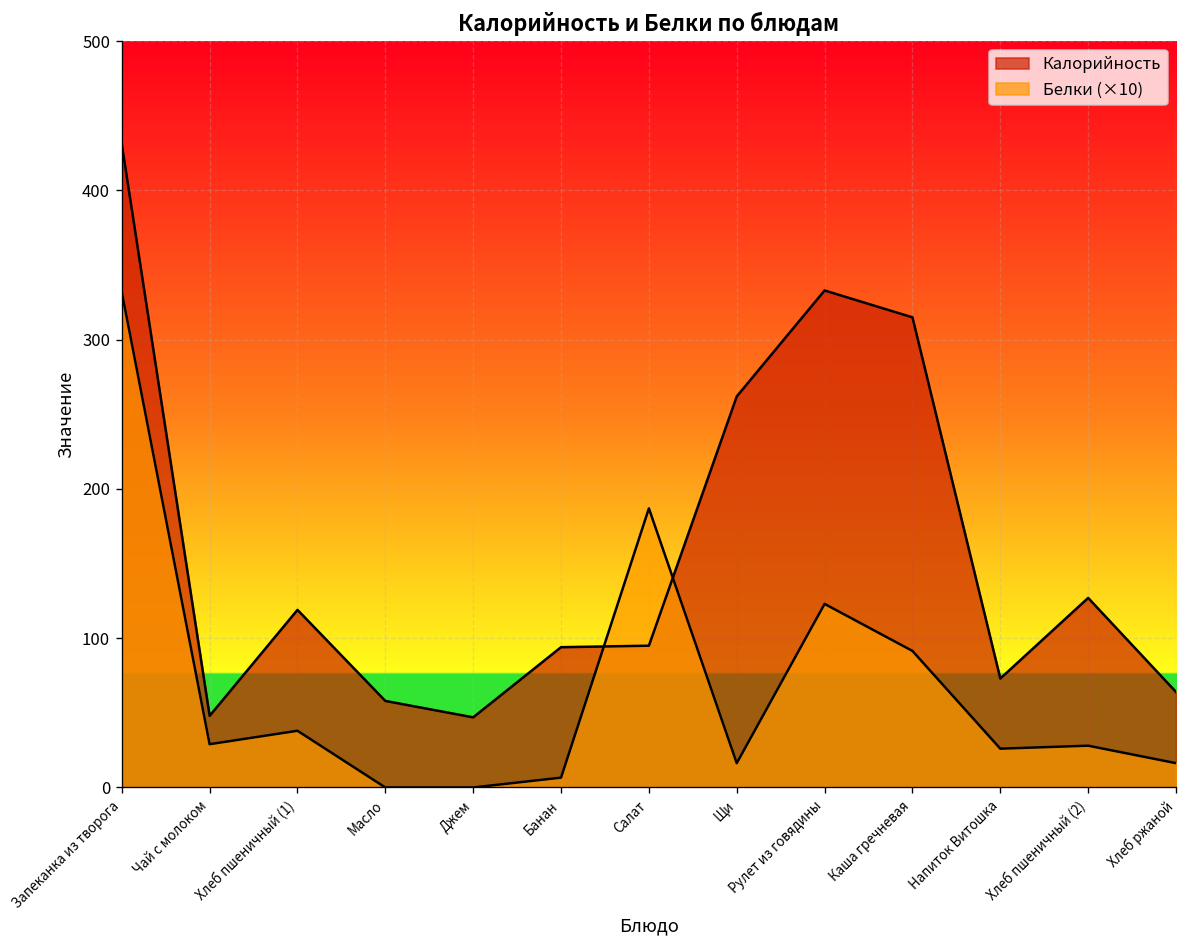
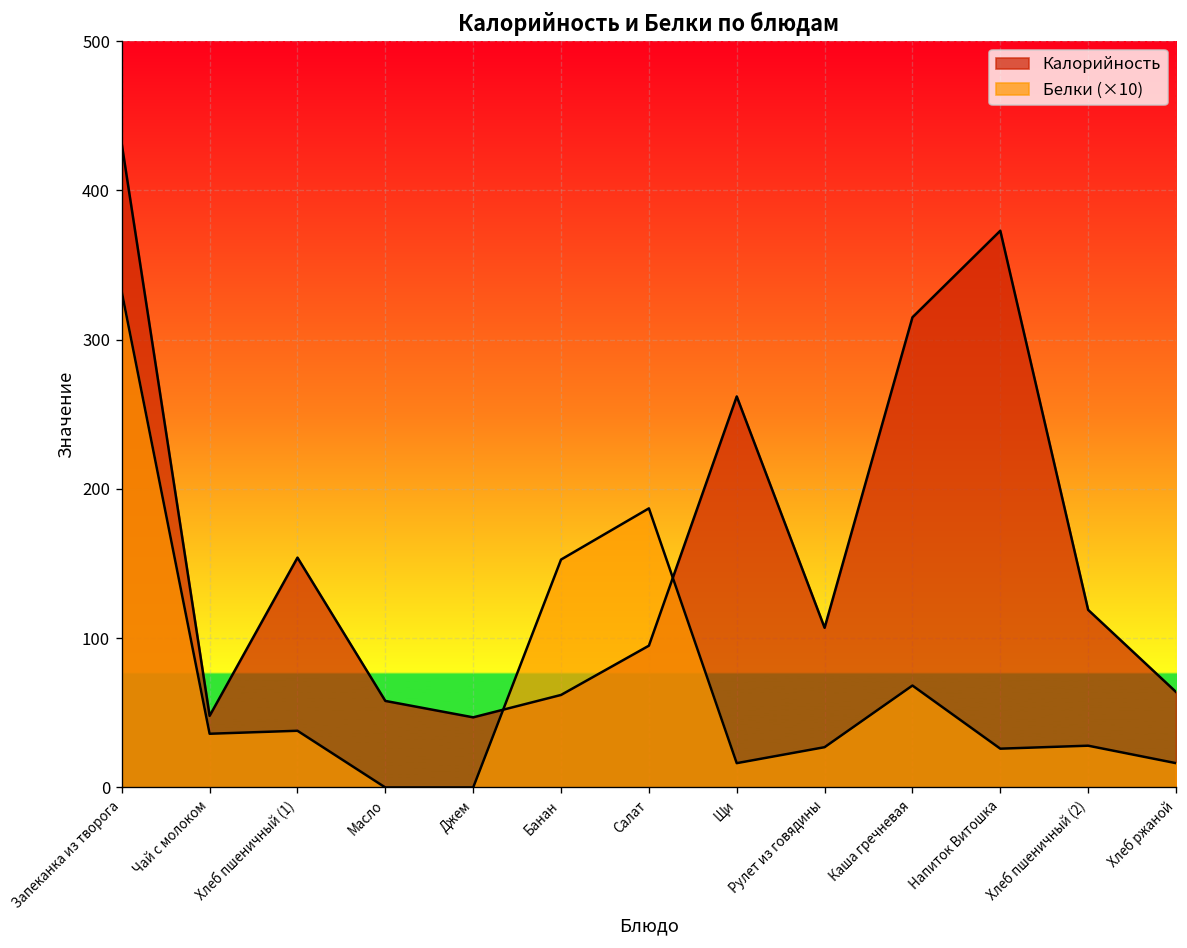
Белки (×10), Чай с молоком: 29 -> 36
Калорийность, Хлеб пшеничный (1): 119 -> 154
Калорийность, Банан: 94 -> 62
Белки (×10), Банан: 7 -> 153
Калорийность, Рулет из говядины: 333 -> 107
Белки (×10), Рулет из говядины: 123 -> 27
Белки (×10), Каша гречневая: 92 -> 68
Калорийность, Напиток Витошка: 73 -> 373
Калорийность, Хлеб пшеничный (2): 127 -> 119
